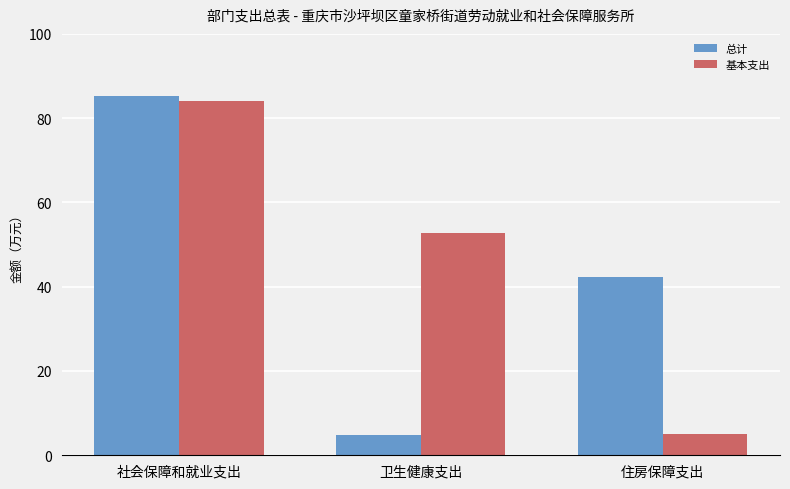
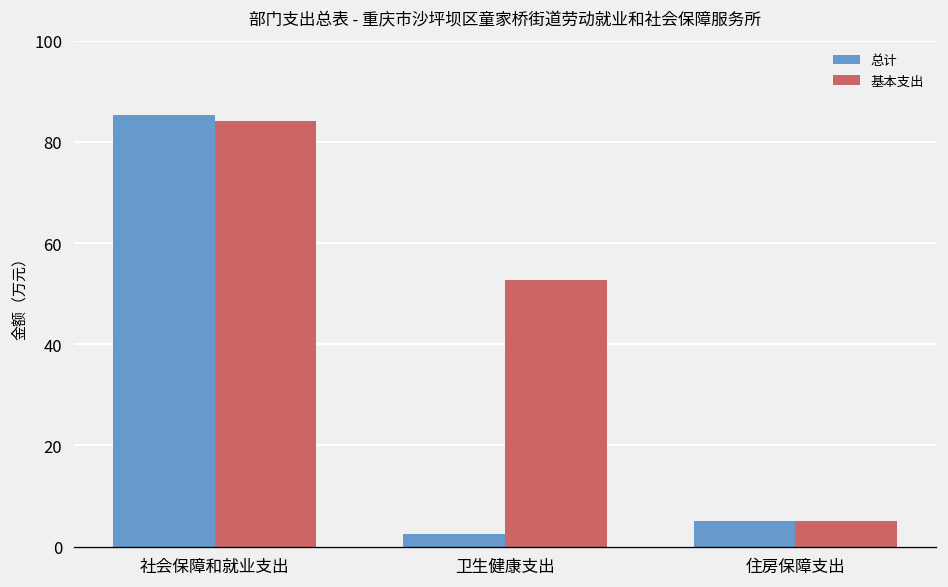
总计, 卫生健康支出: 5 -> 2
总计, 住房保障支出: 42 -> 5
